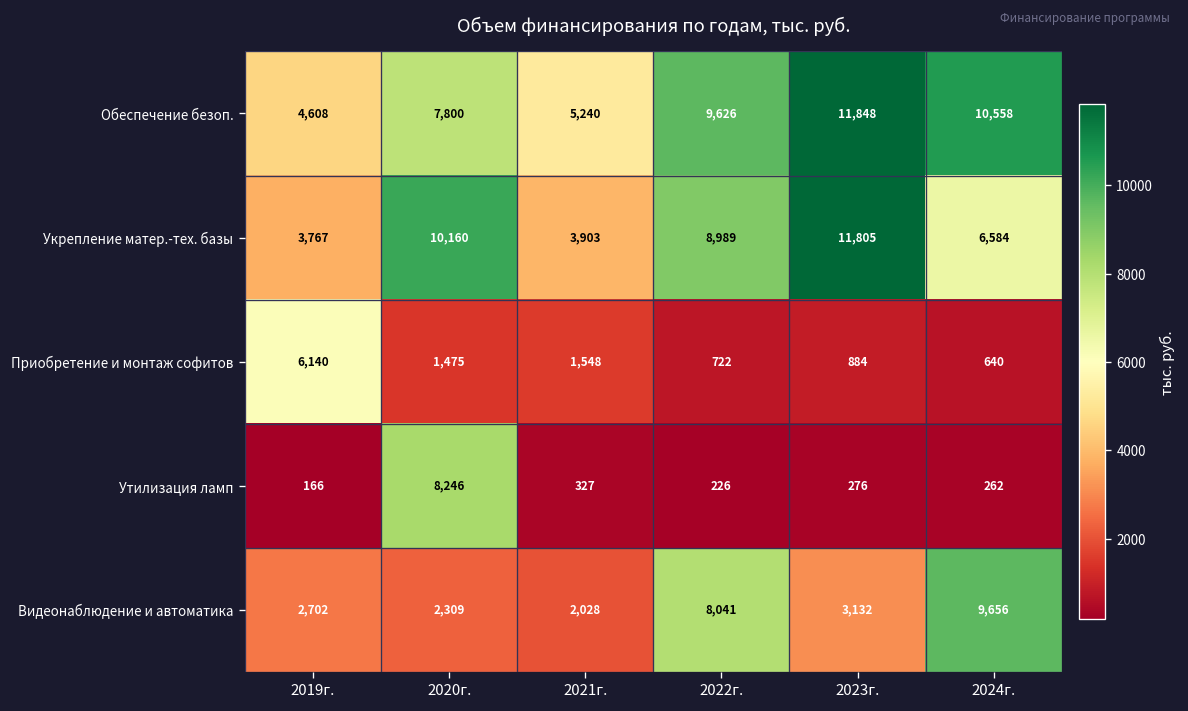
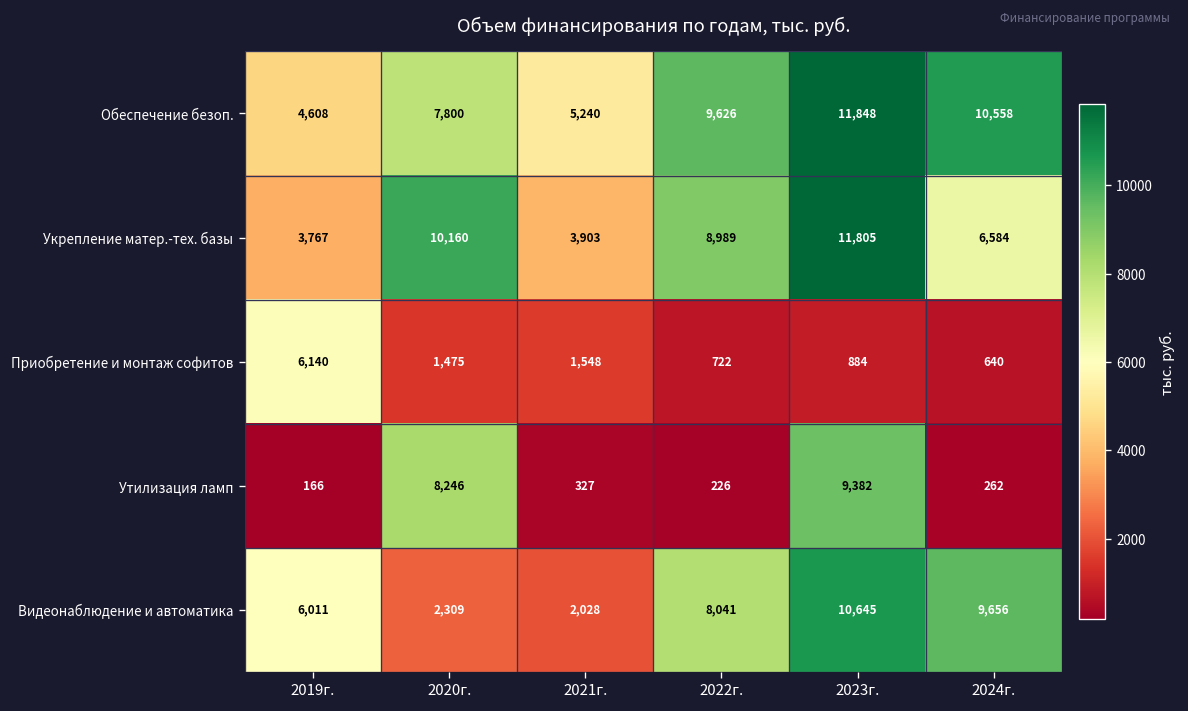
Утилизация ламп, 2023г.: 276 -> 9,382
Видеонаблюдение и автоматика, 2019г.: 2,702 -> 6,011
Видеонаблюдение и автоматика, 2023г.: 3,132 -> 10,645
